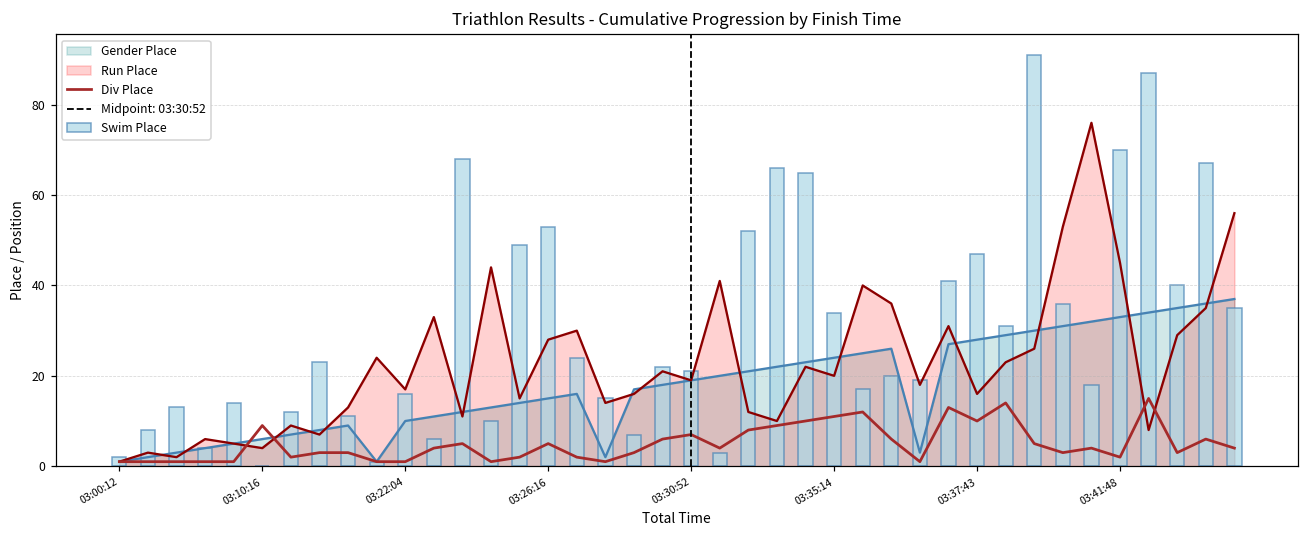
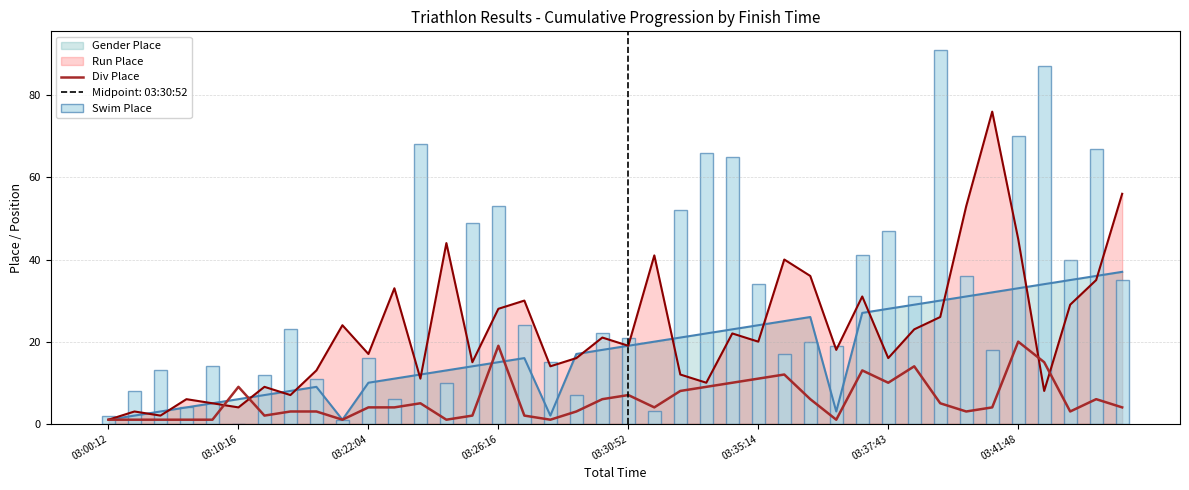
Div Place, 03:22:04: 1 -> 4
Div Place, 03:26:16: 5 -> 19
Div Place, 03:41:48: 2 -> 20
